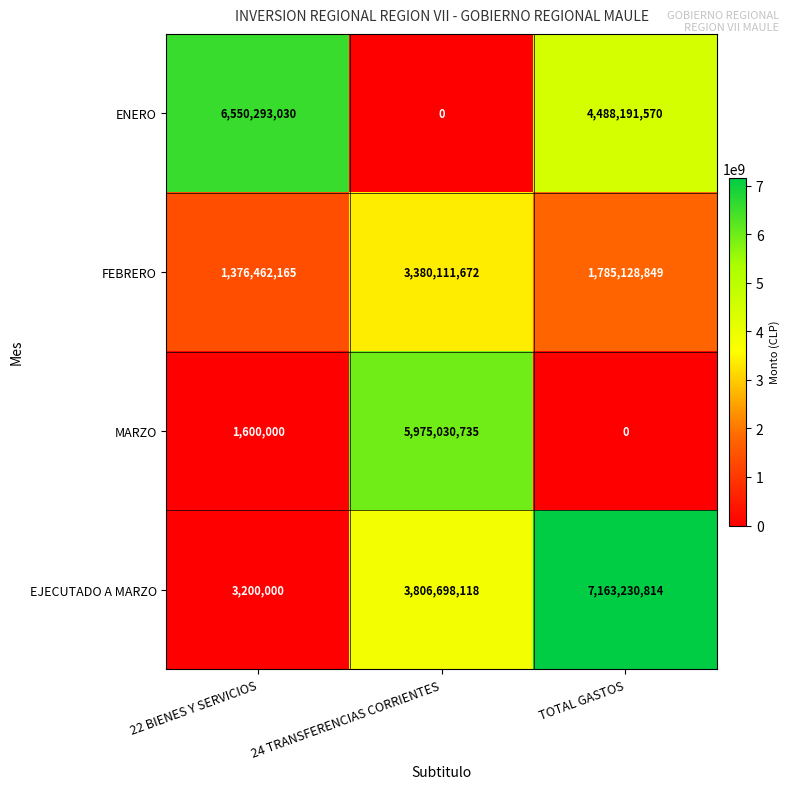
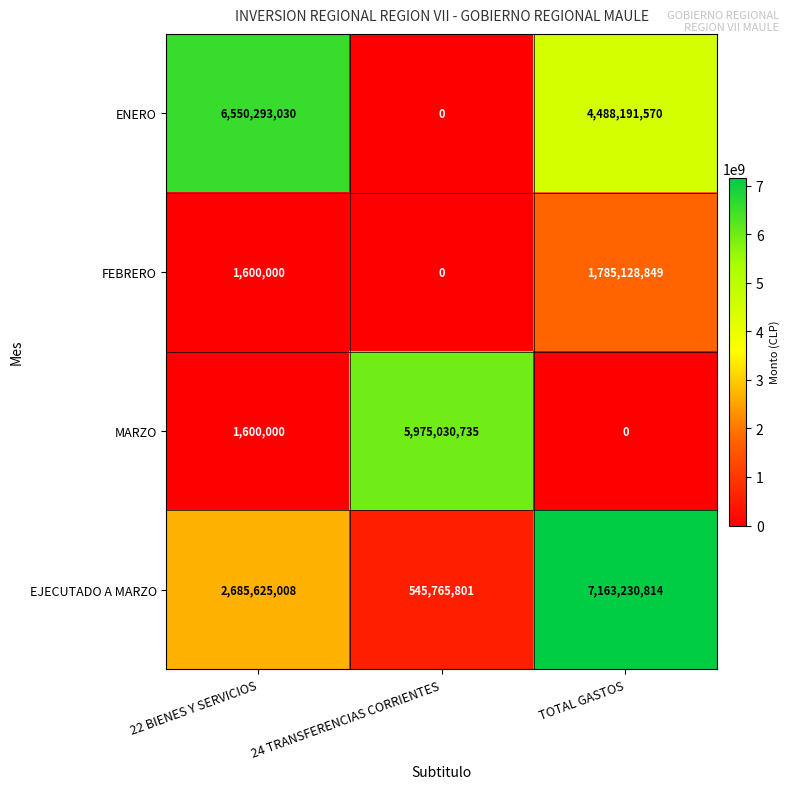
FEBRERO, 22 BIENES Y SERVICIOS: 1,376,462,165 -> 1,600,000
FEBRERO, 24 TRANSFERENCIAS CORRIENTES: 3,380,111,672 -> 0
EJECUTADO A MARZO, 22 BIENES Y SERVICIOS: 3,200,000 -> 2,685,625,008
EJECUTADO A MARZO, 24 TRANSFERENCIAS CORRIENTES: 3,806,698,118 -> 545,765,801
